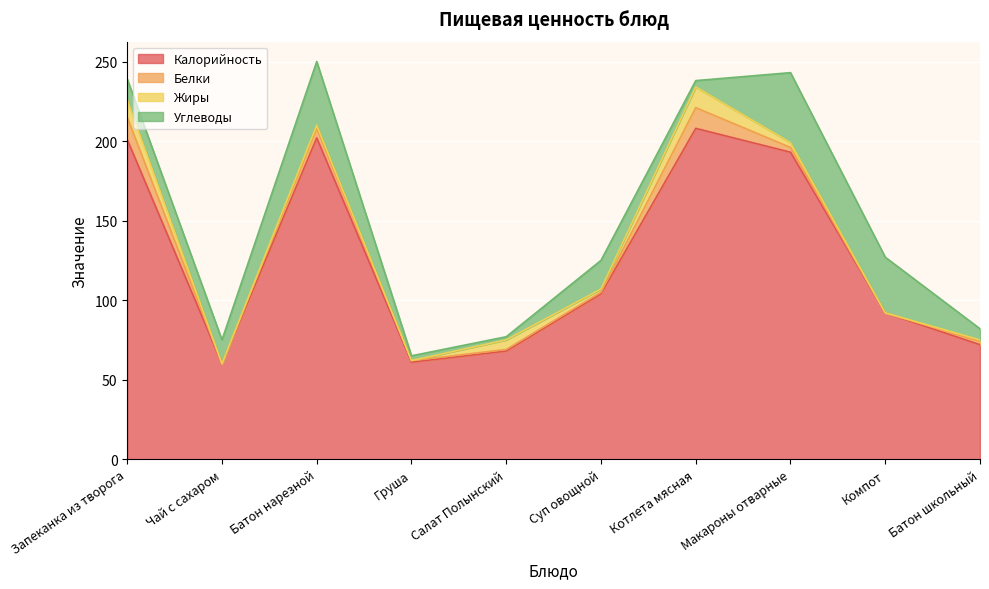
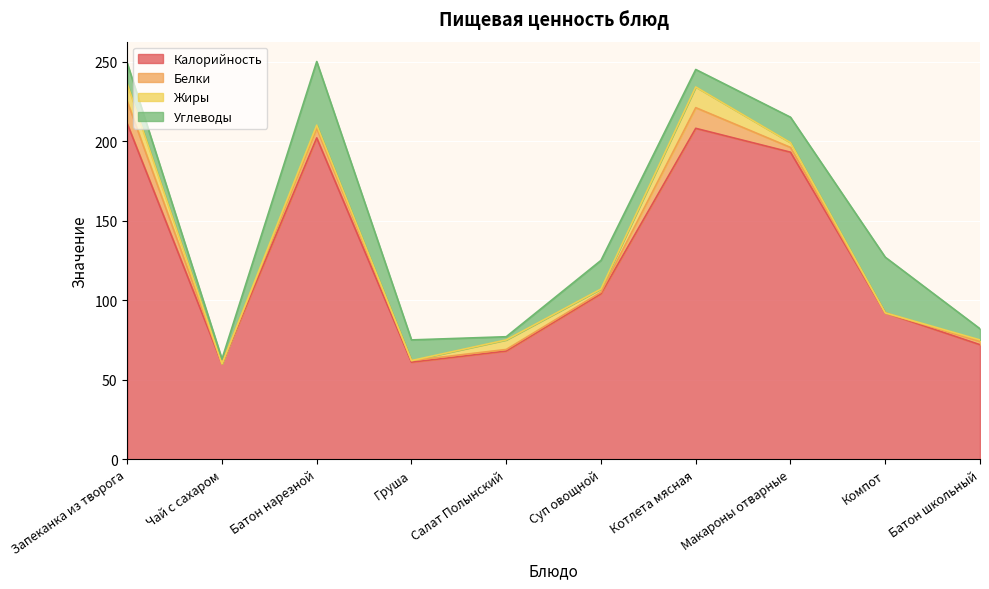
Калорийность, Запеканка из творога: 201 -> 211
Углеводы, Чай с сахаром: 15 -> 3
Углеводы, Груша: 3 -> 13
Углеводы, Котлета мясная: 4 -> 11
Углеводы, Макароны отварные: 44 -> 16
